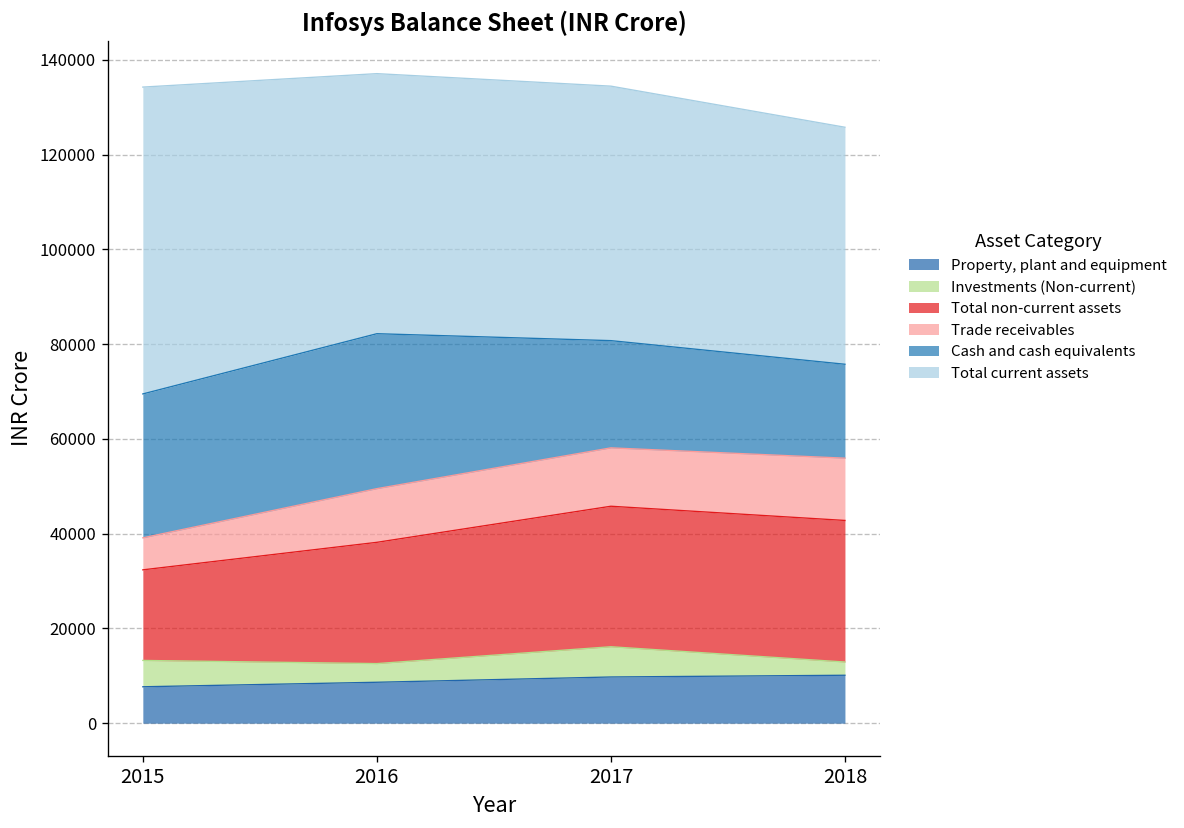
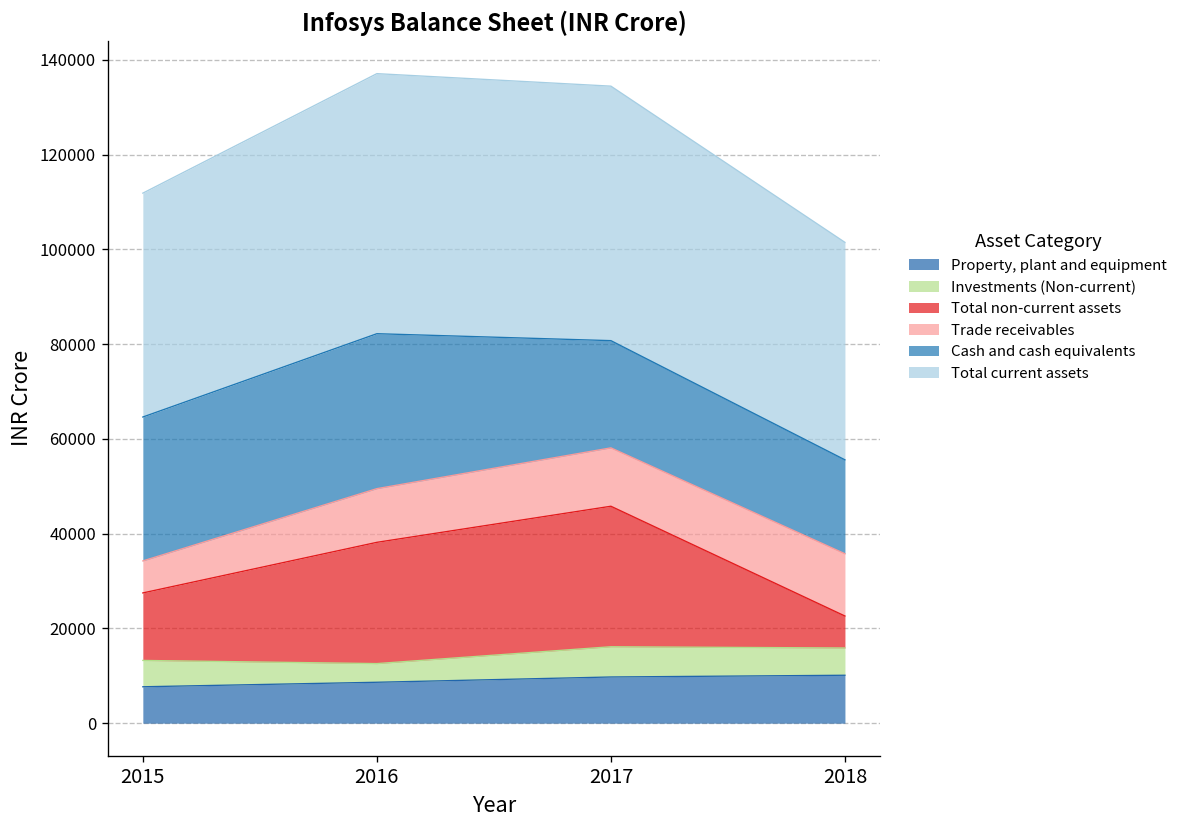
Total non-current assets, 2015: 19000 -> 14000
Total current assets, 2015: 65000 -> 47000
Investments (Non-current), 2018: 3000 -> 6000
Total non-current assets, 2018: 30000 -> 7000
Total current assets, 2018: 50000 -> 46000
